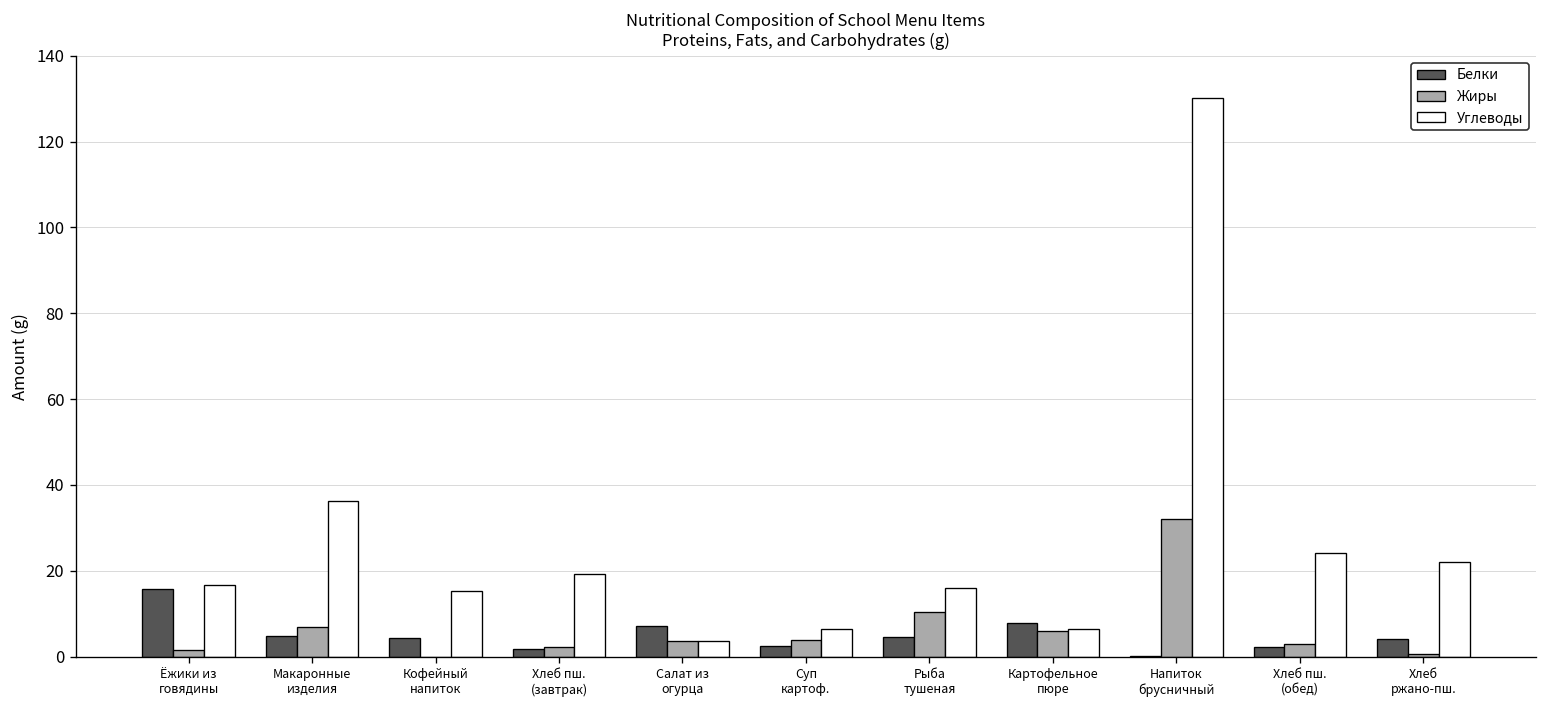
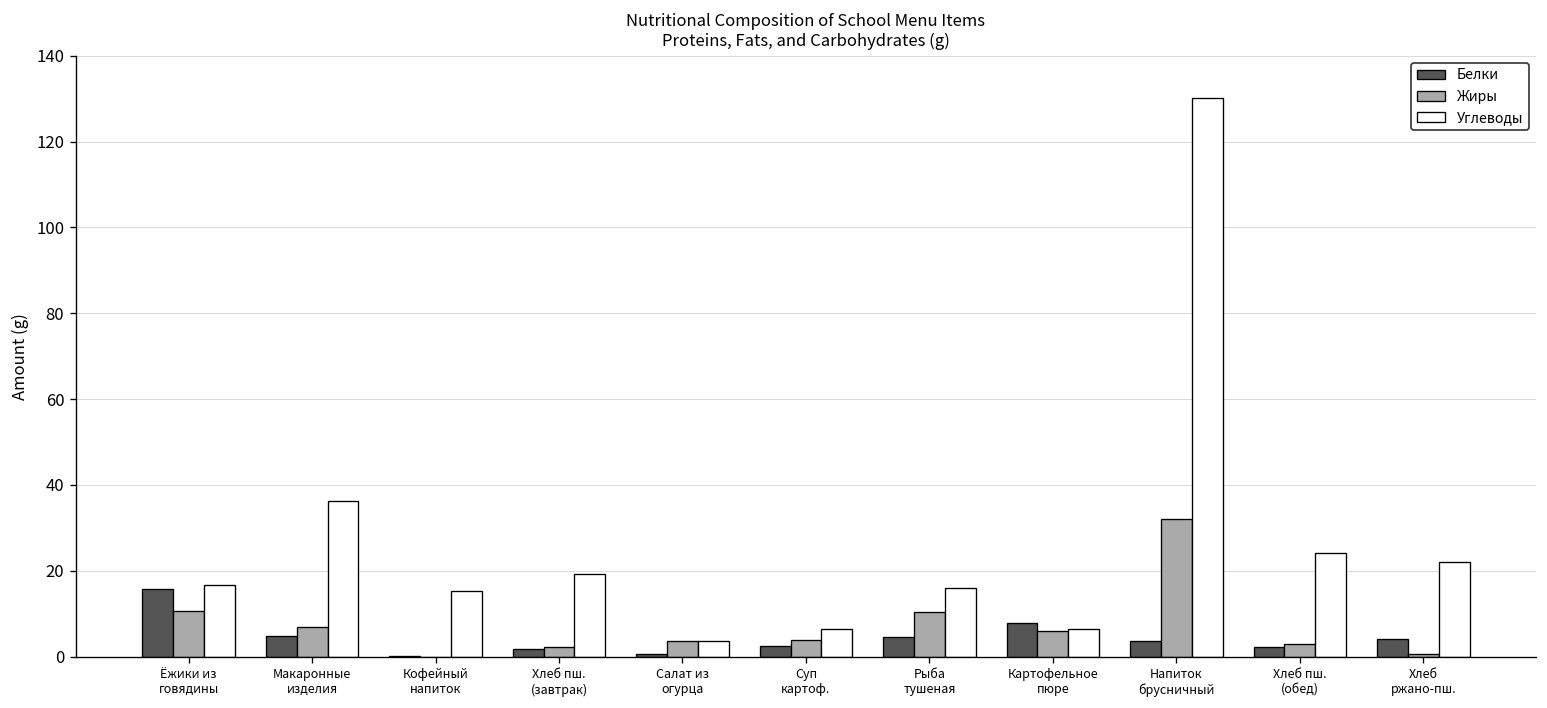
Жиры, Ёжики из говядины: 1 -> 11
Белки, Кофейный напиток: 4 -> 0
Белки, Салат из огурца: 7 -> 1
Белки, Напиток брусничный: 0 -> 4
